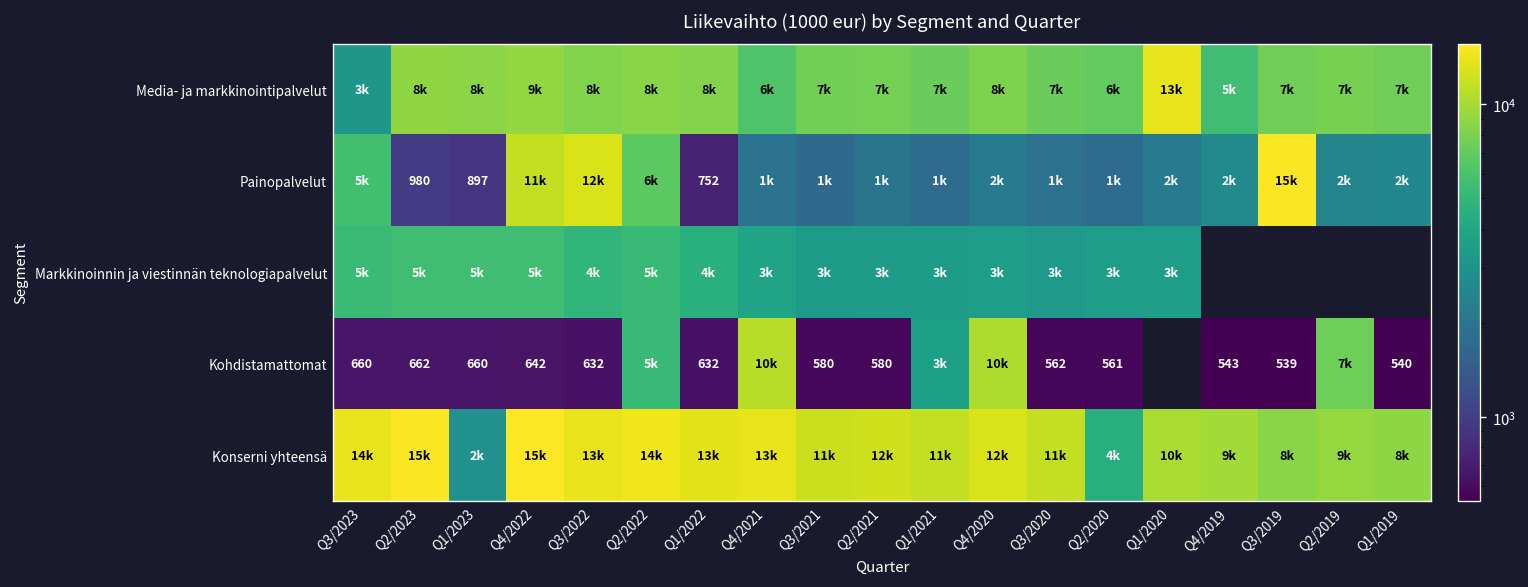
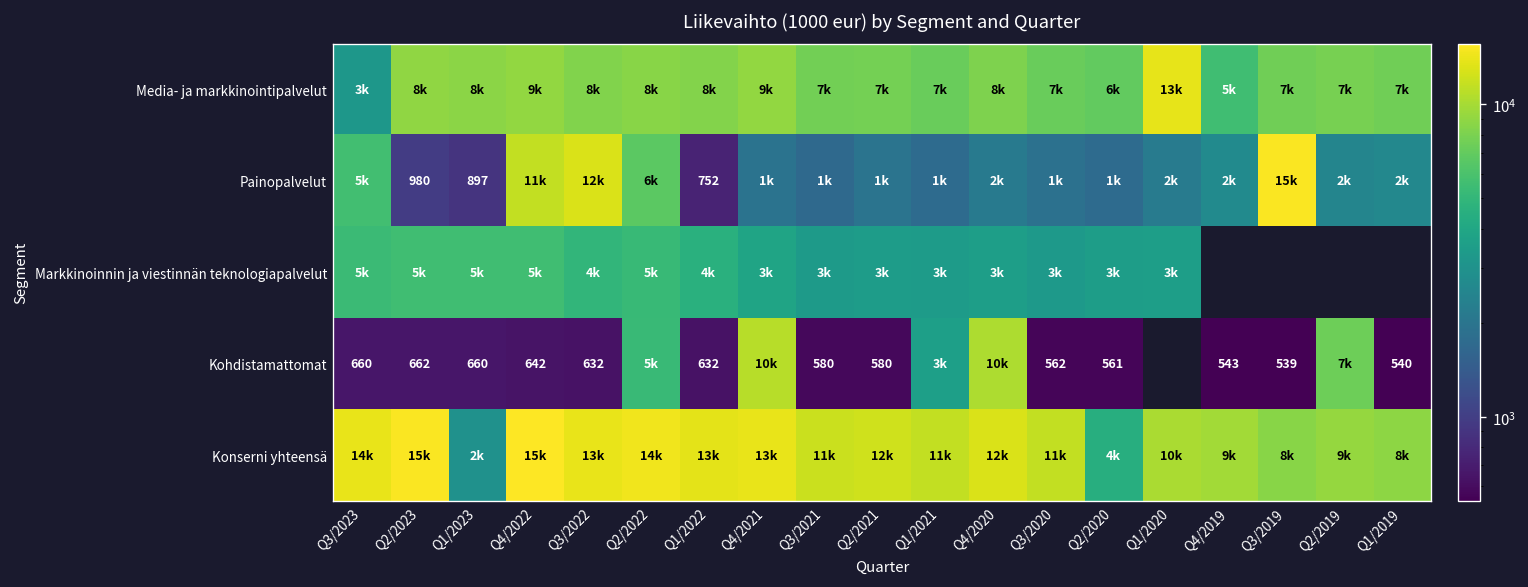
Media- ja markkinointipalvelut, Q4/2021: 6k -> 9k
